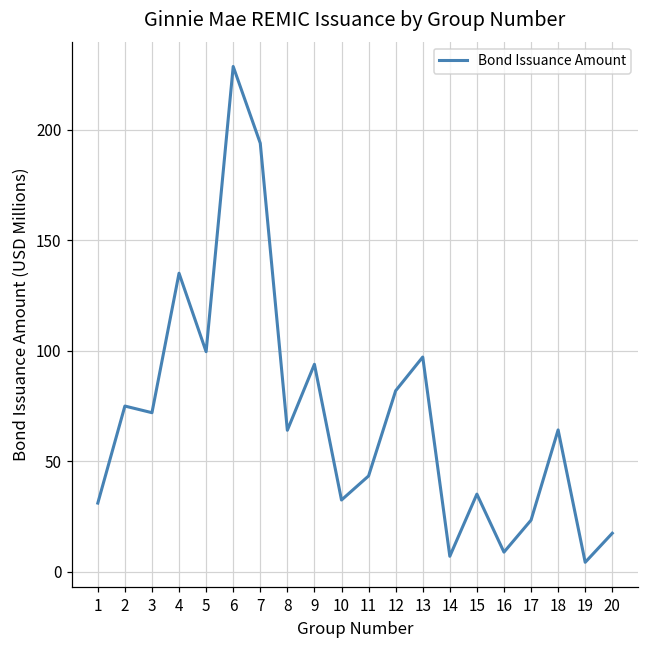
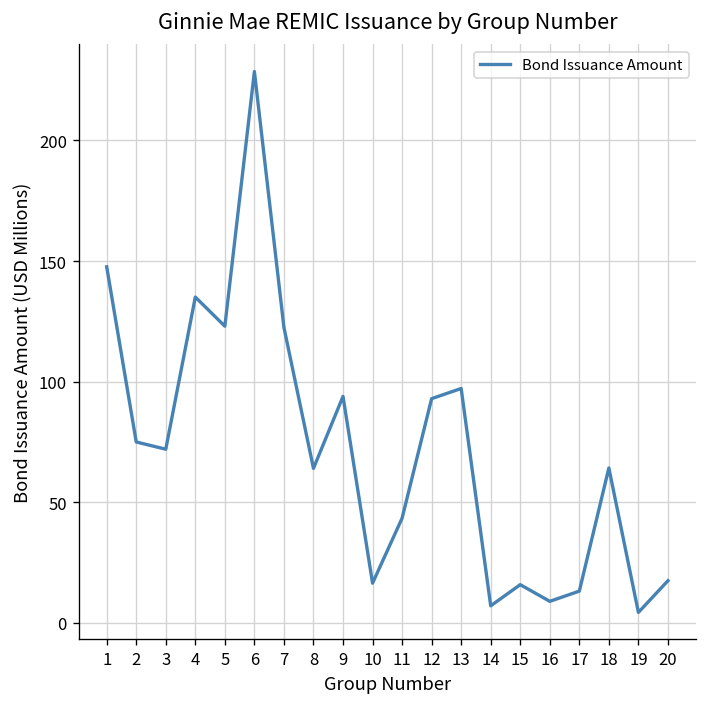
1: 31 -> 148
5: 100 -> 123
7: 194 -> 122
10: 33 -> 16
12: 82 -> 93
15: 35 -> 16
17: 23 -> 13
